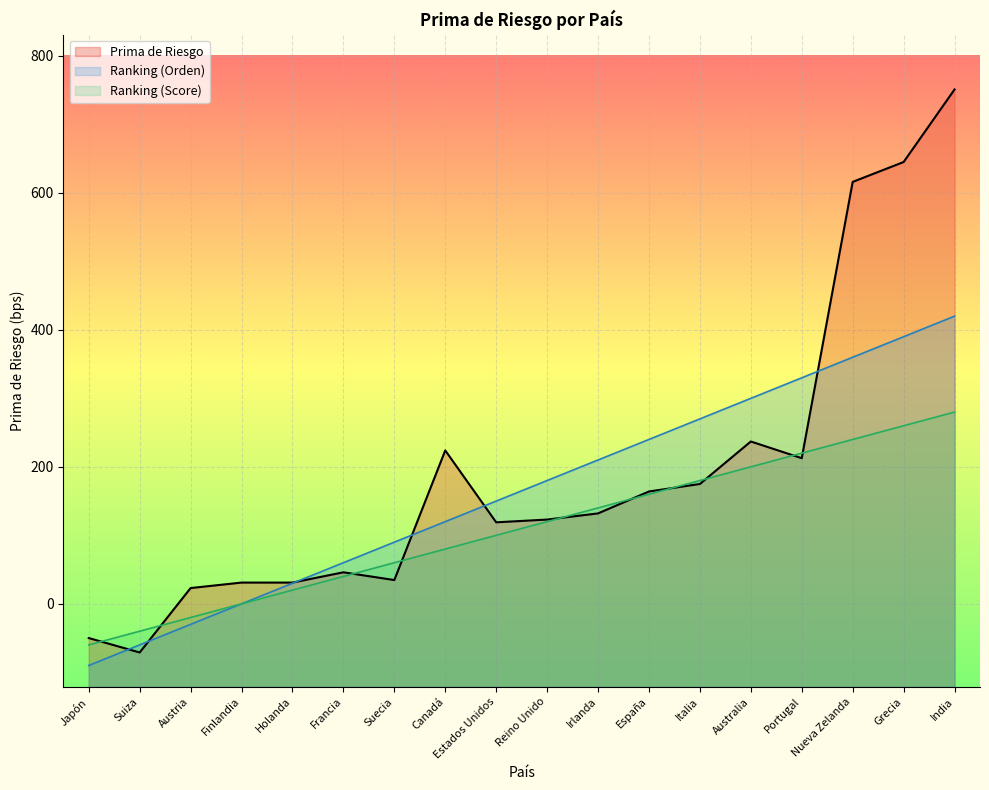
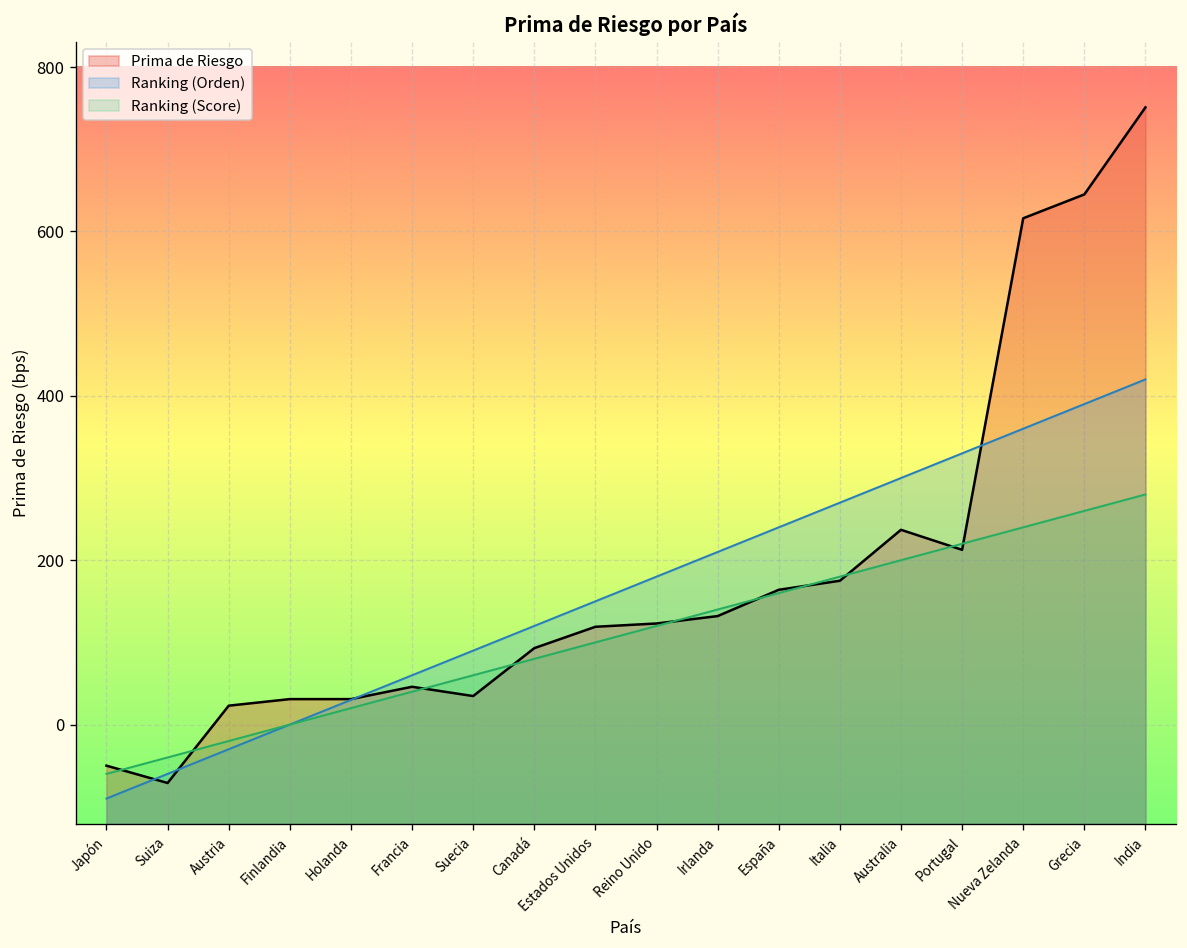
Prima de Riesgo, Canadá: 220 -> 90
